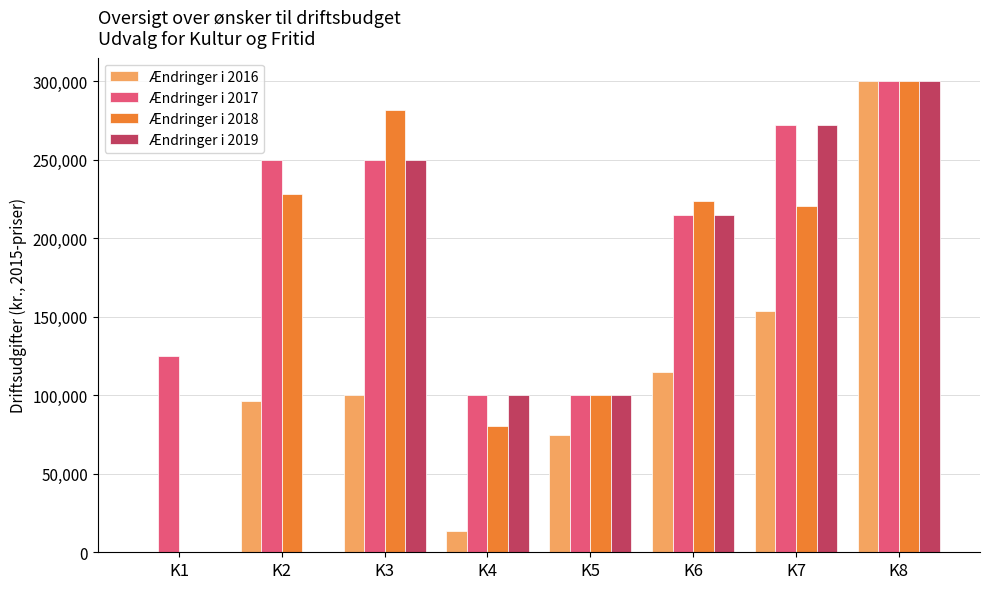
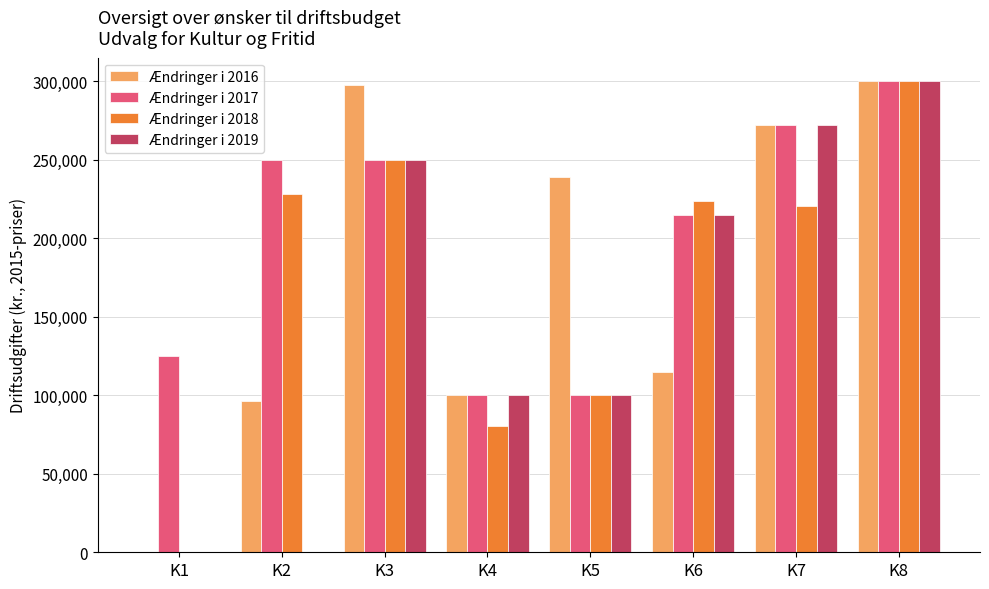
Ændringer i 2016, K3: 100,000 -> 298,000
Ændringer i 2018, K3: 282,000 -> 250,000
Ændringer i 2016, K4: 14,000 -> 100,000
Ændringer i 2016, K5: 75,000 -> 239,000
Ændringer i 2016, K7: 153,000 -> 272,000
